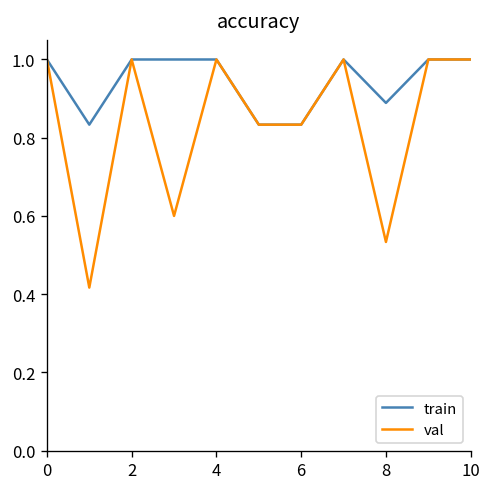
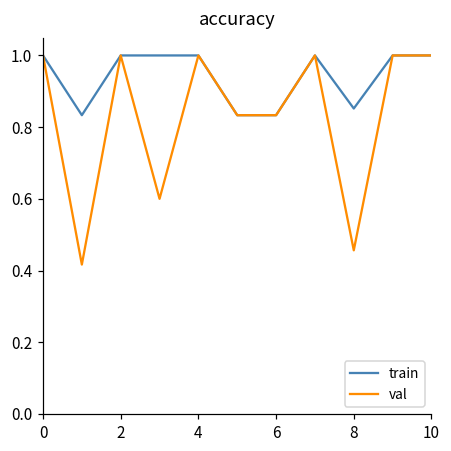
train, 8: 0.89 -> 0.85
val, 8: 0.53 -> 0.46
